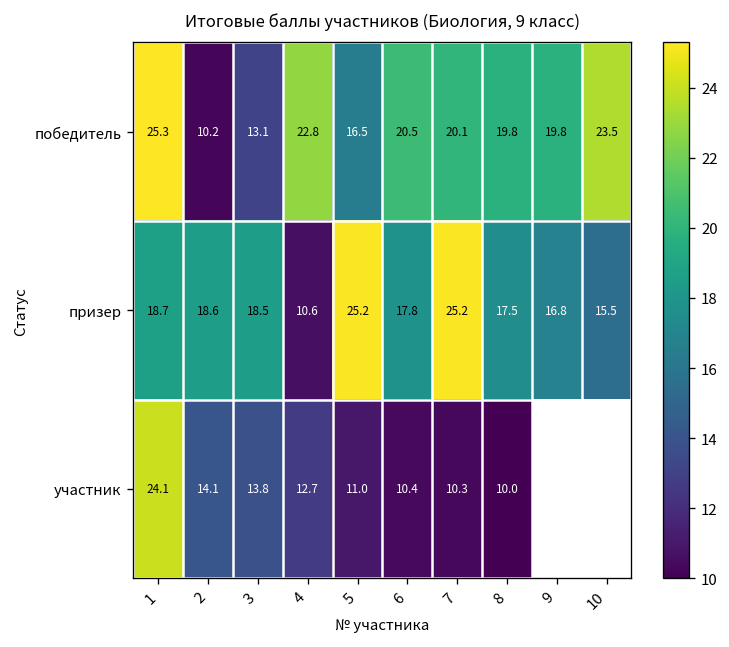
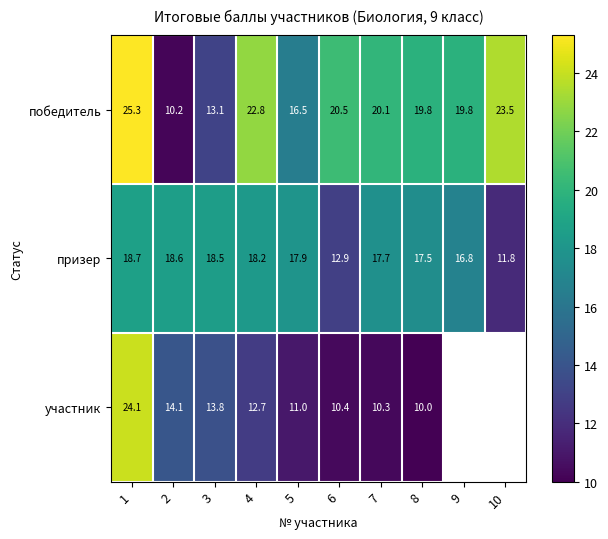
призер, 4: 10.6 -> 18.2
призер, 5: 25.2 -> 17.9
призер, 6: 17.8 -> 12.9
призер, 7: 25.2 -> 17.7
призер, 10: 15.5 -> 11.8
